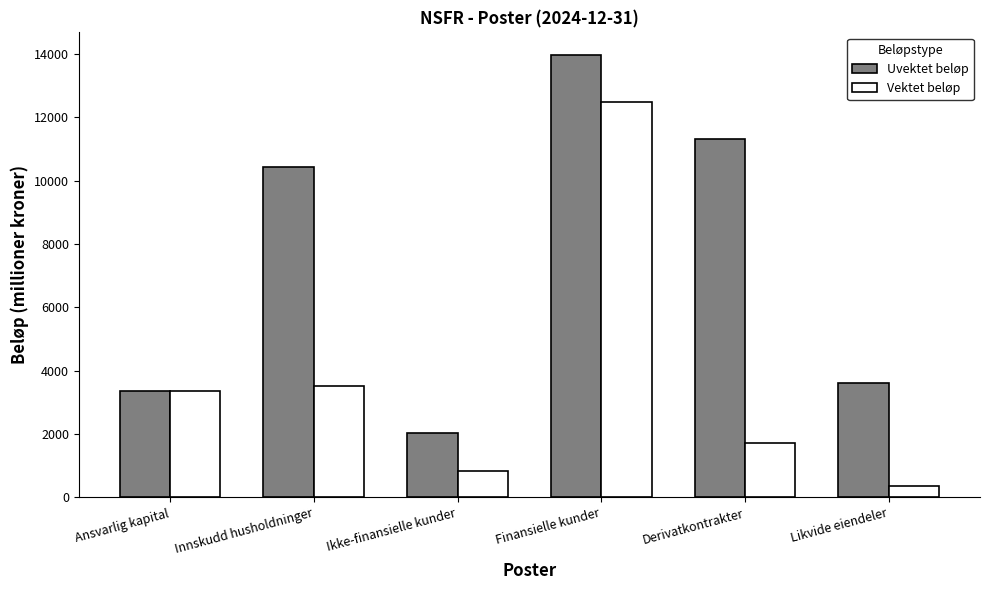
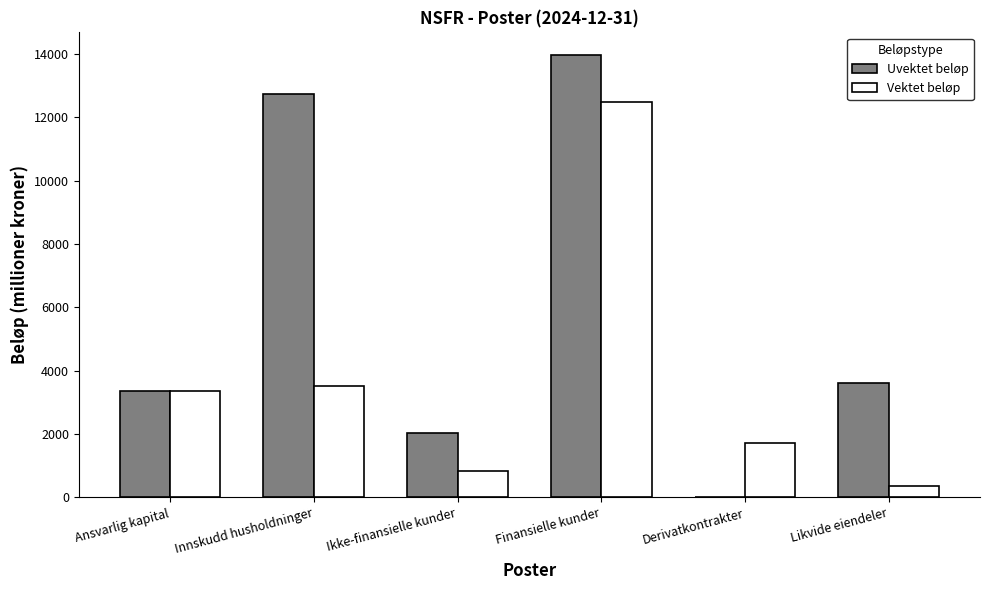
Uvektet beløp, Innskudd husholdninger: 10400 -> 12700
Uvektet beløp, Derivatkontrakter: 11300 -> 0
